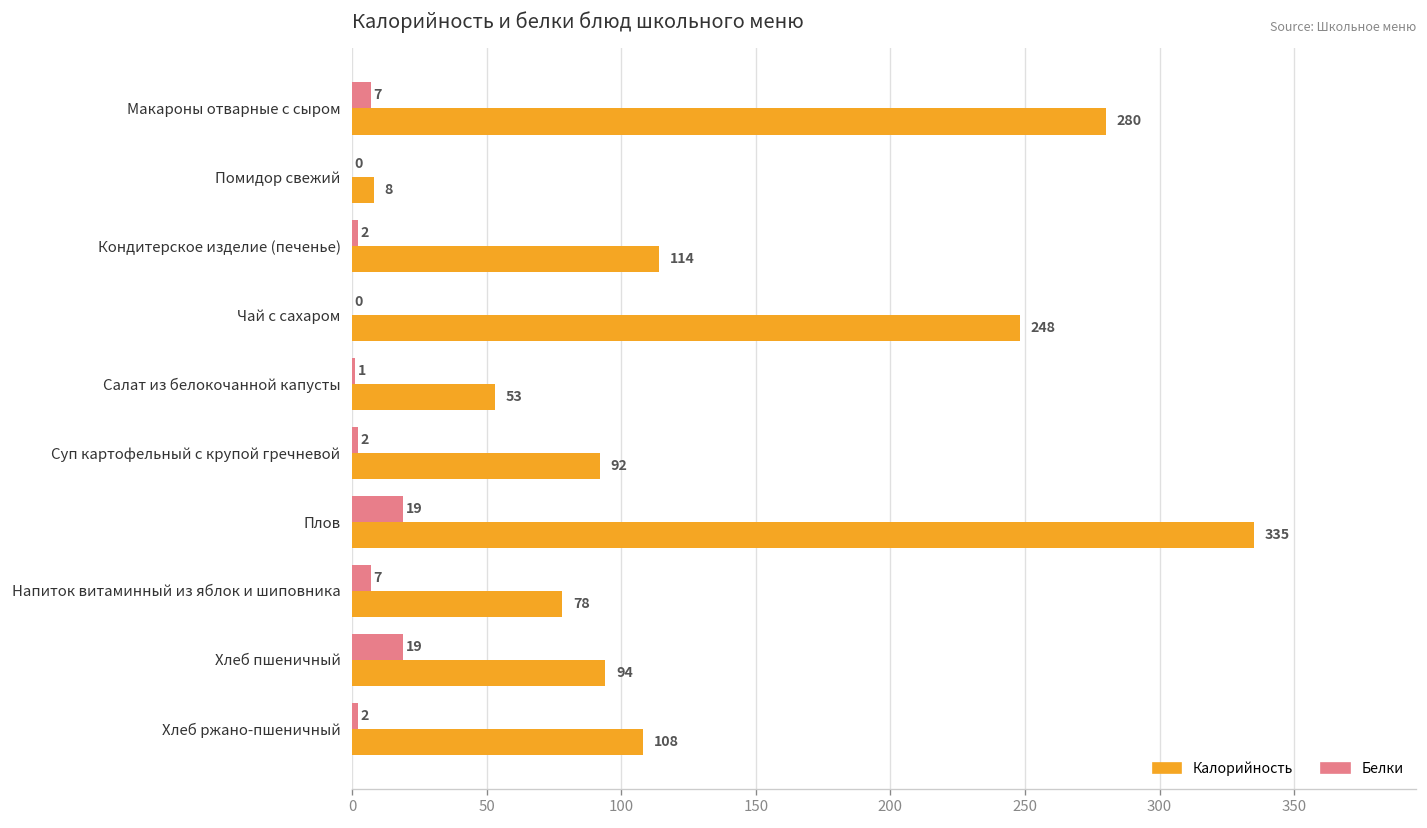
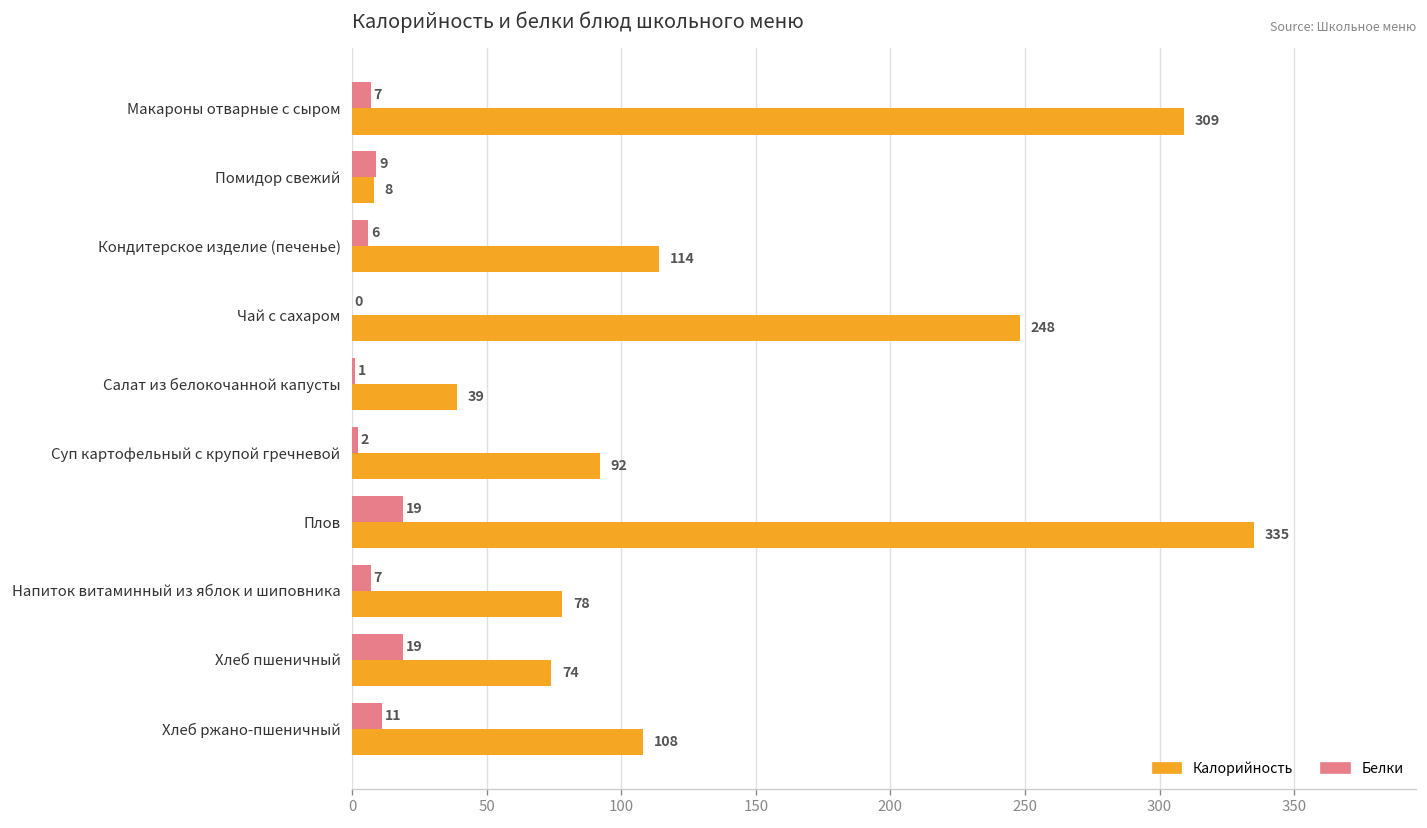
Калорийность, Макароны отварные с сыром: 280 -> 309
Белки, Помидор свежий: 0 -> 9
Белки, Кондитерское изделие (печенье): 2 -> 6
Калорийность, Салат из белокочанной капусты: 53 -> 39
Калорийность, Хлеб пшеничный: 94 -> 74
Белки, Хлеб ржано-пшеничный: 2 -> 11
